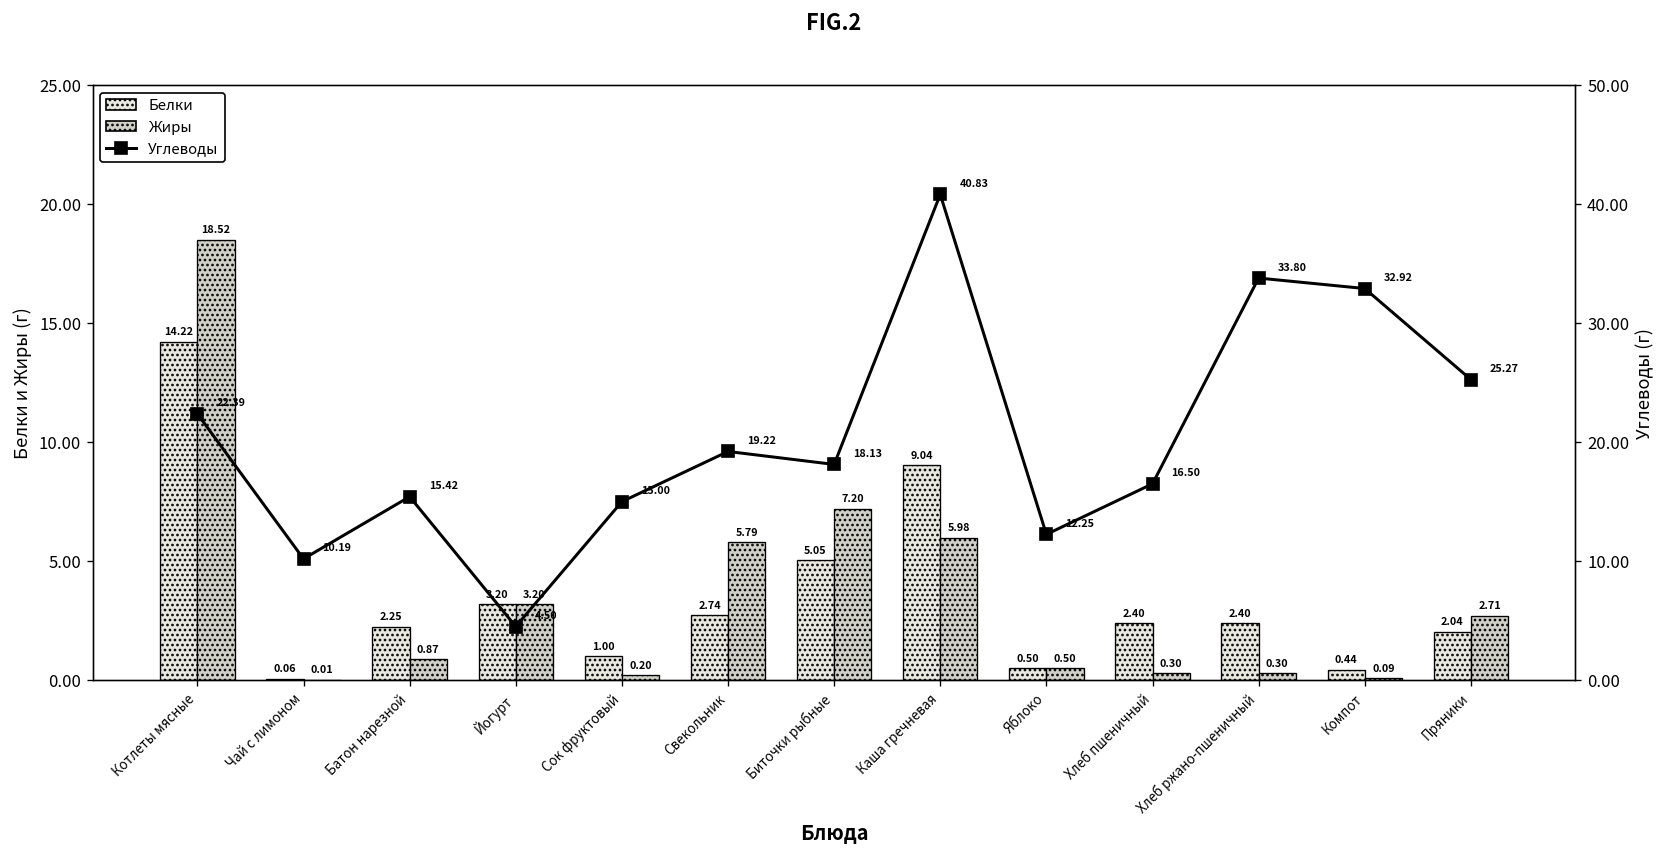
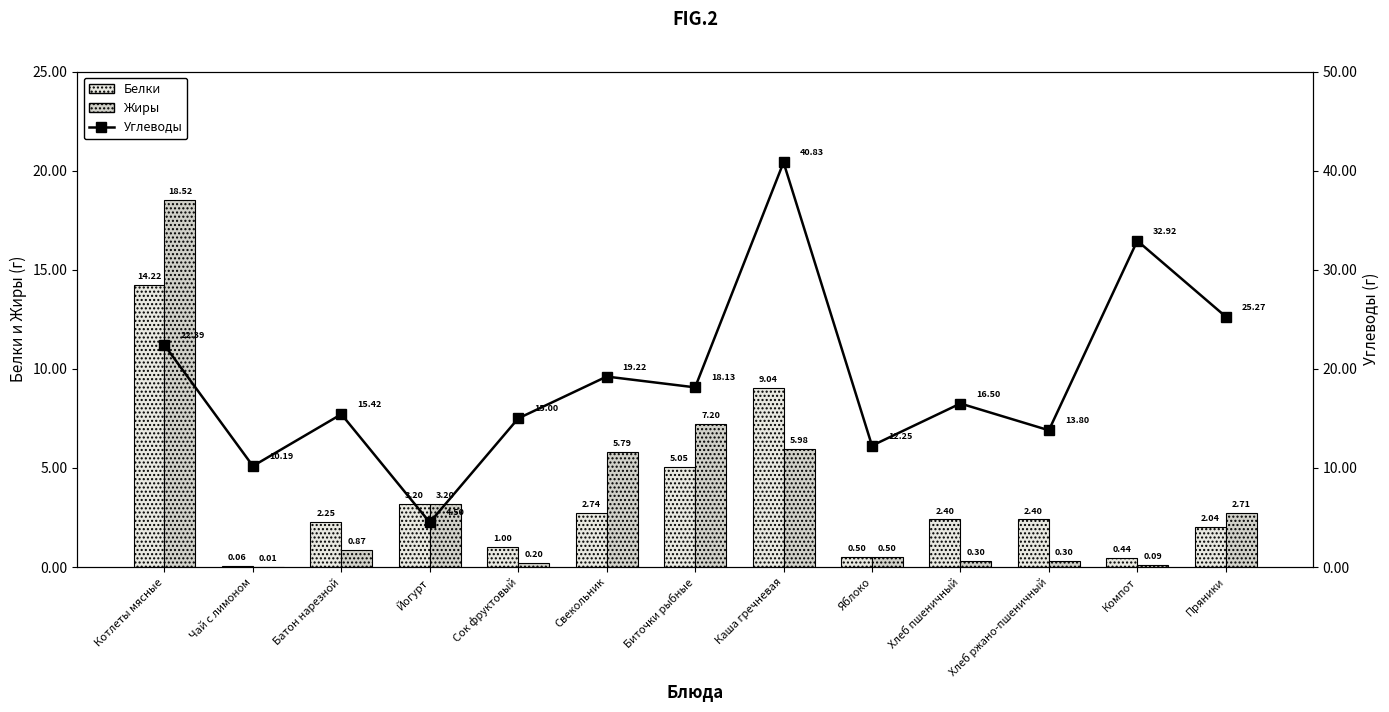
Углеводы, Хлеб ржано-пшеничный: 33.80 -> 13.80
